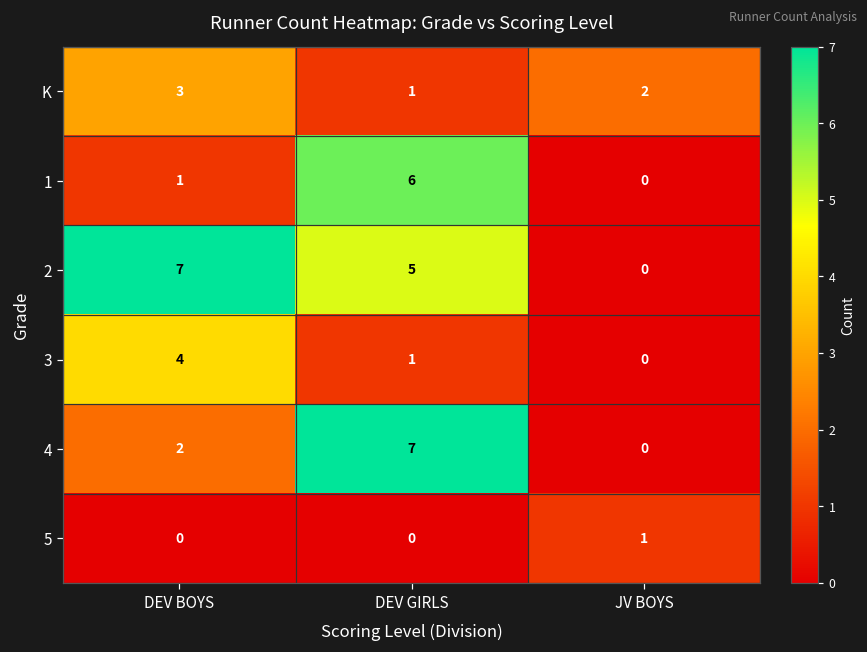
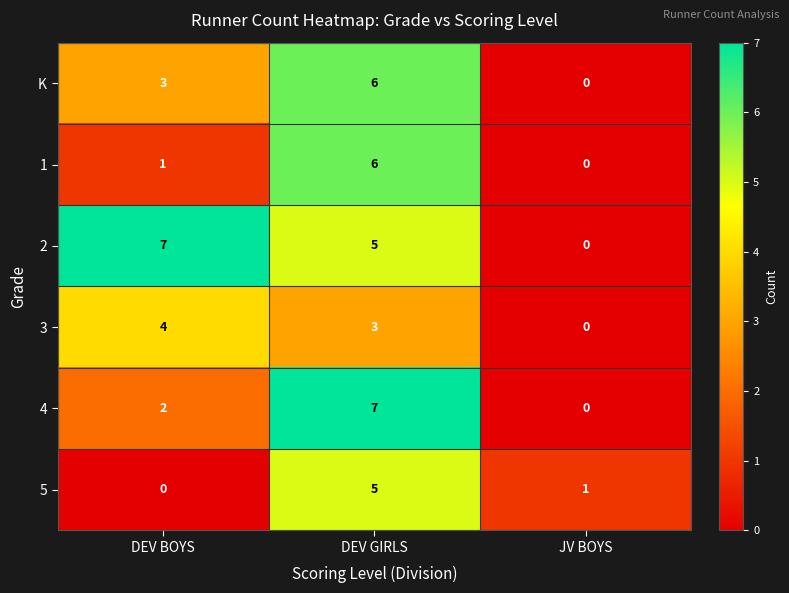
K, DEV GIRLS: 1 -> 6
K, JV BOYS: 2 -> 0
3, DEV GIRLS: 1 -> 3
5, DEV GIRLS: 0 -> 5
